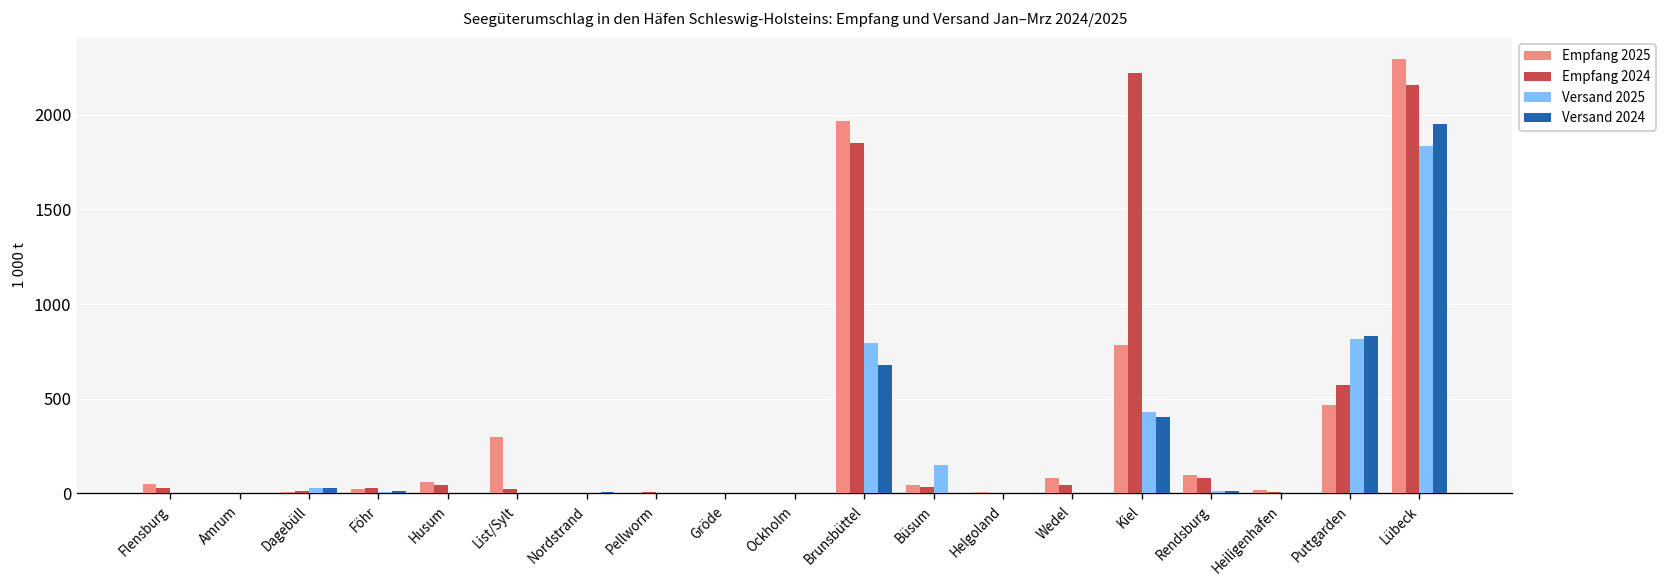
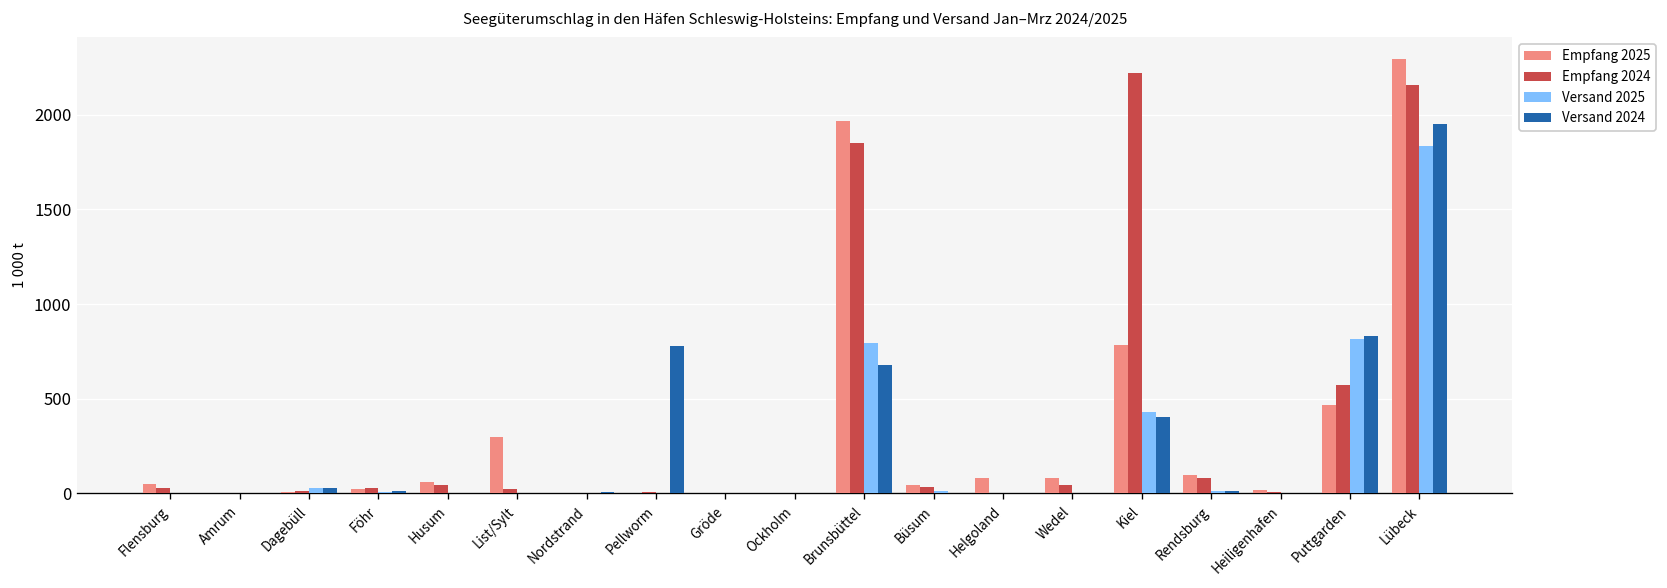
Versand 2024, Pellworm: 0 -> 780
Versand 2025, Büsum: 150 -> 10
Empfang 2025, Helgoland: 0 -> 80
